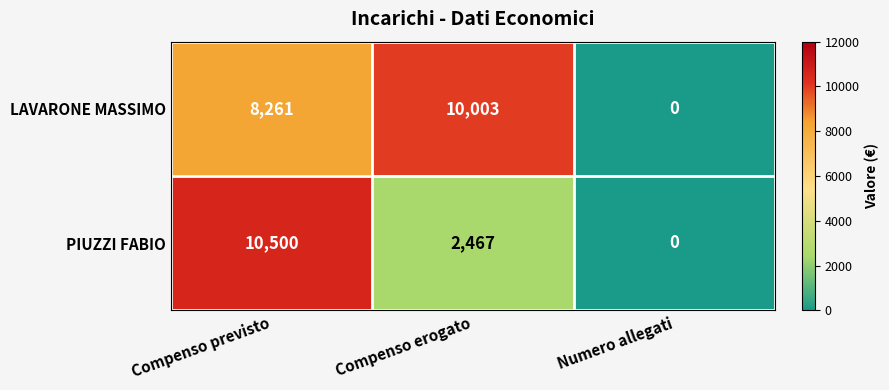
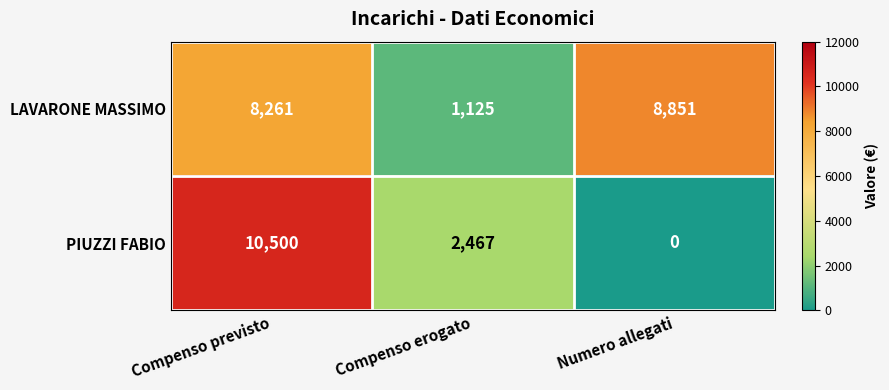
LAVARONE MASSIMO, Compenso erogato: 10,003 -> 1,125
LAVARONE MASSIMO, Numero allegati: 0 -> 8,851
